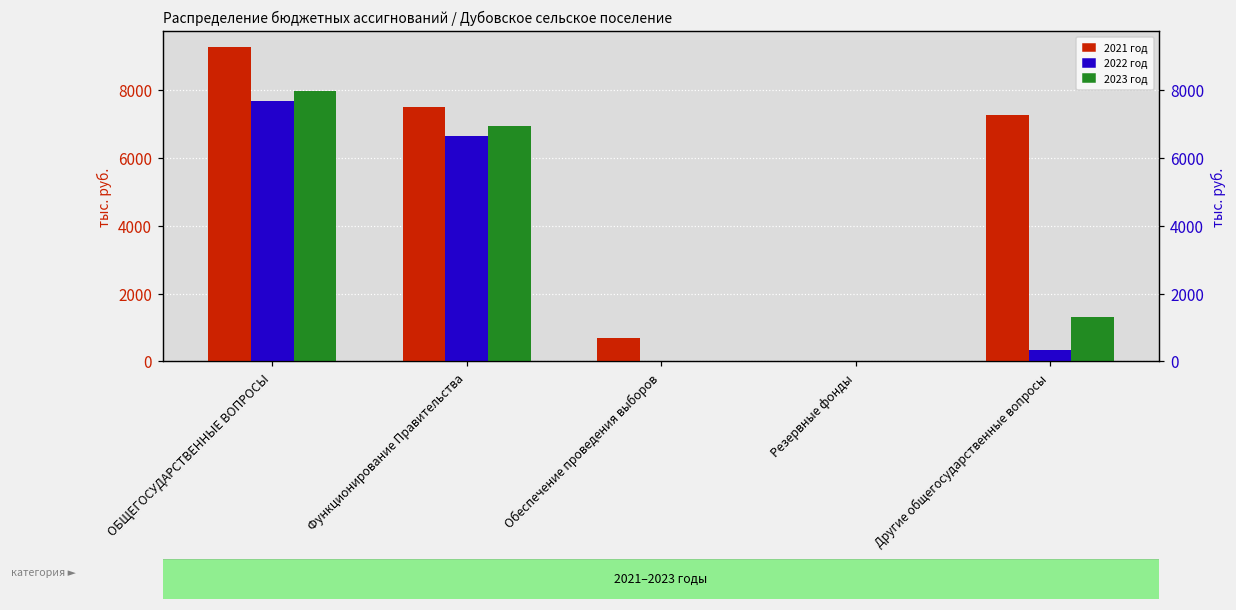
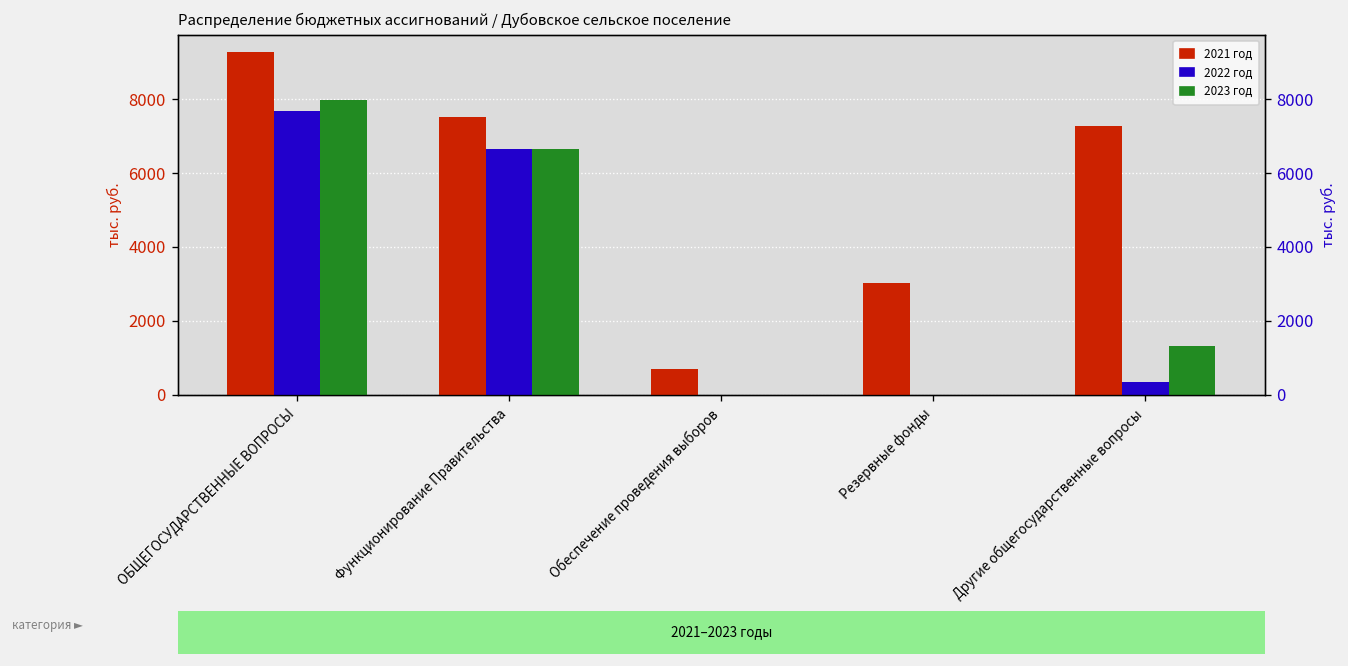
2023 год, Функционирование Правительства: 6900 -> 6700
2021 год, Резервные фонды: 0 -> 3000
